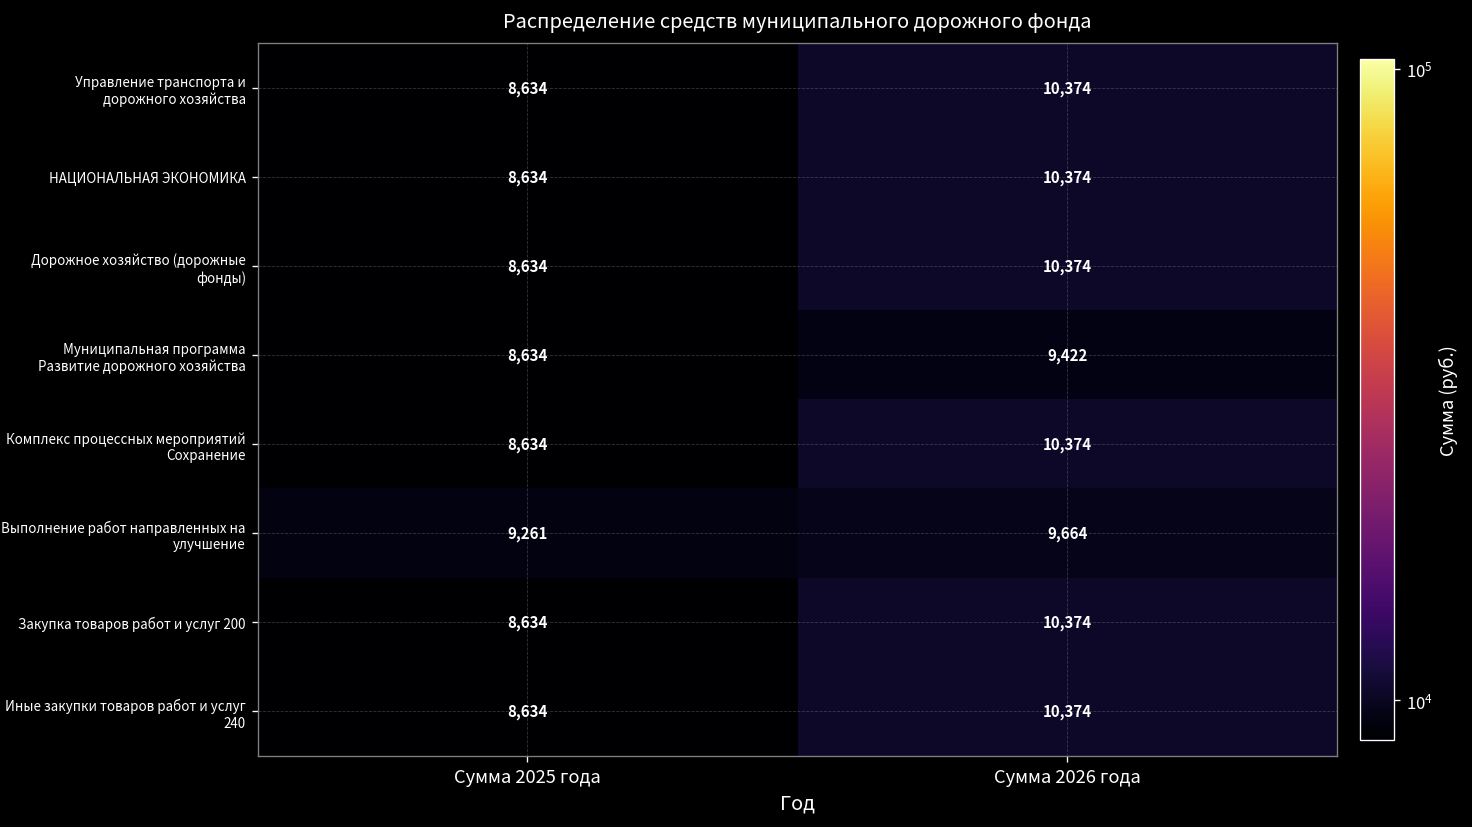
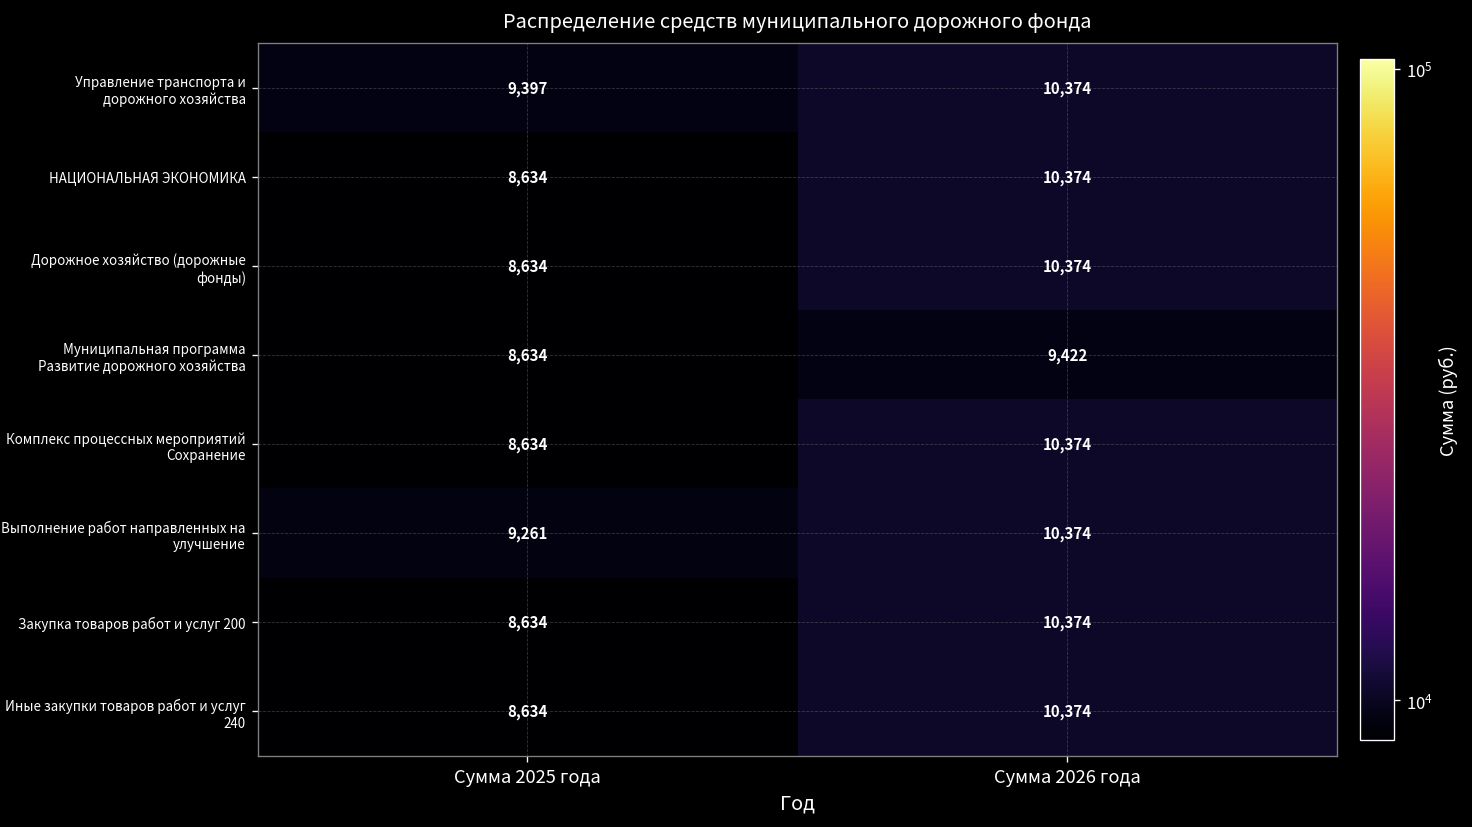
Управление транспорта и дорожного хозяйства, Сумма 2025 года: 8,634 -> 9,397
Выполнение работ направленных на улучшение, Сумма 2026 года: 9,664 -> 10,374
